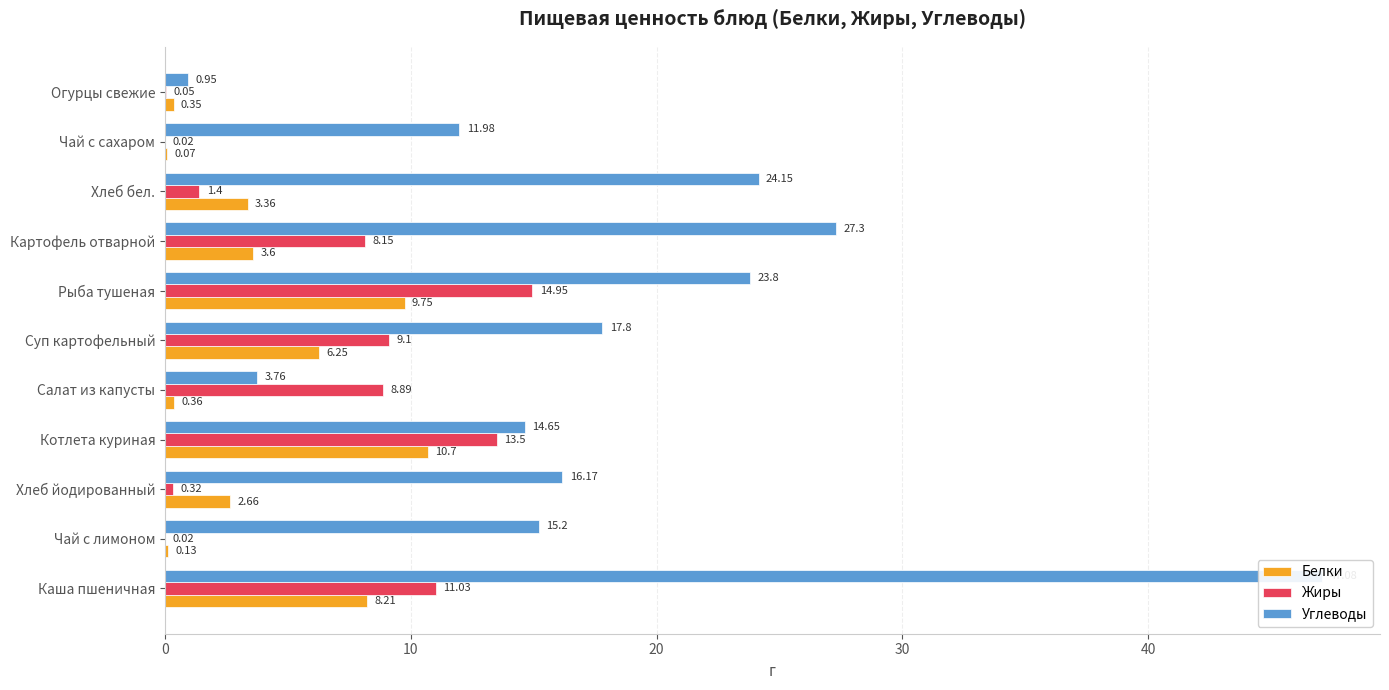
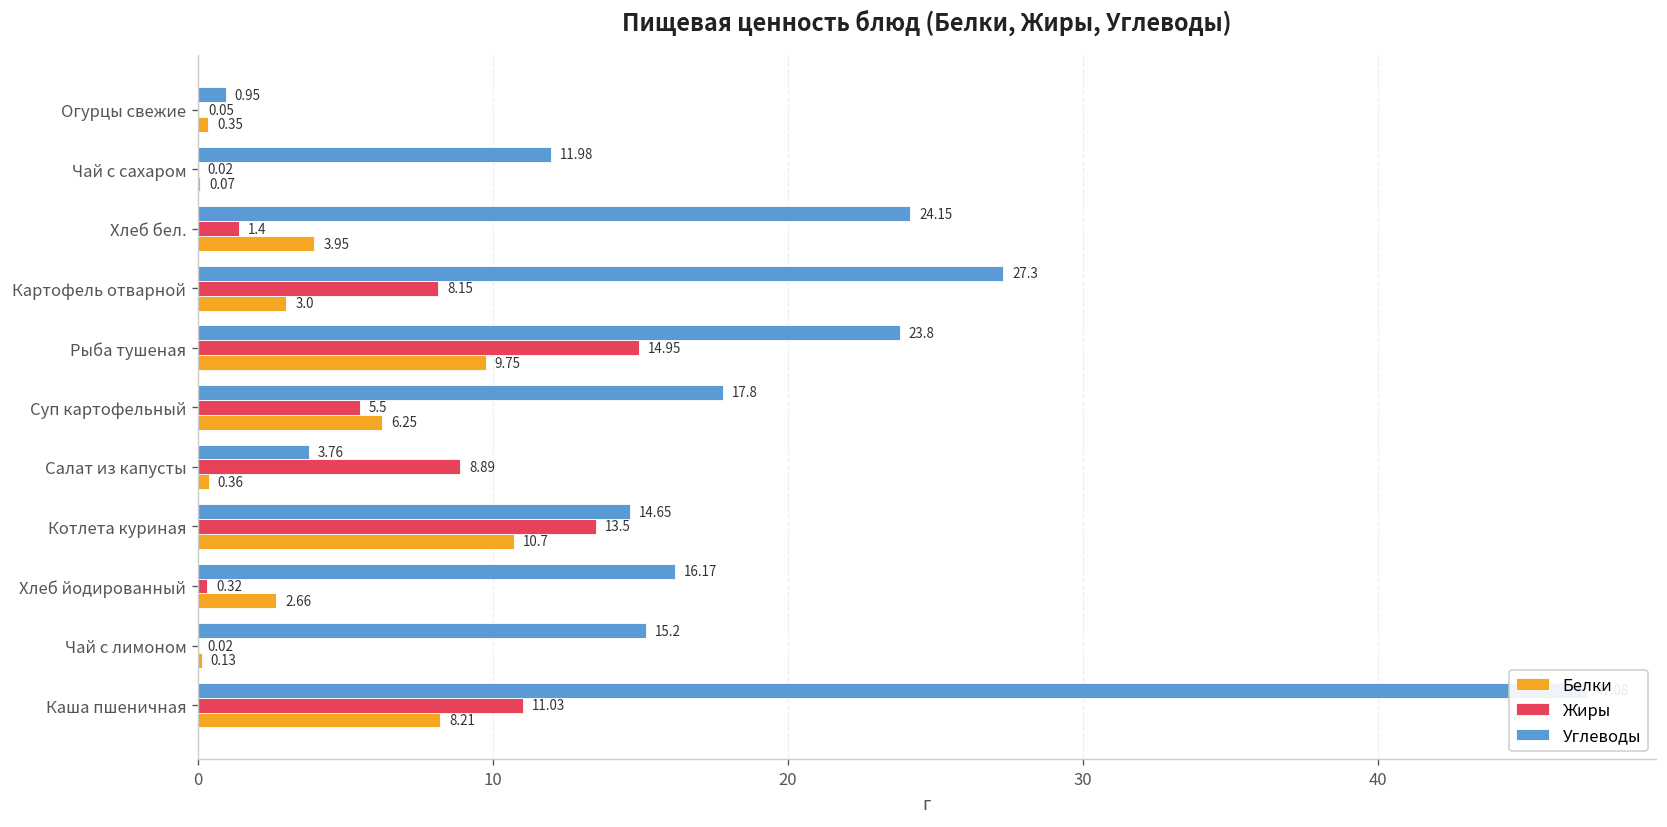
Белки, Хлеб бел.: 3.36 -> 3.95
Белки, Картофель отварной: 3.6 -> 3.0
Жиры, Суп картофельный: 9.1 -> 5.5
